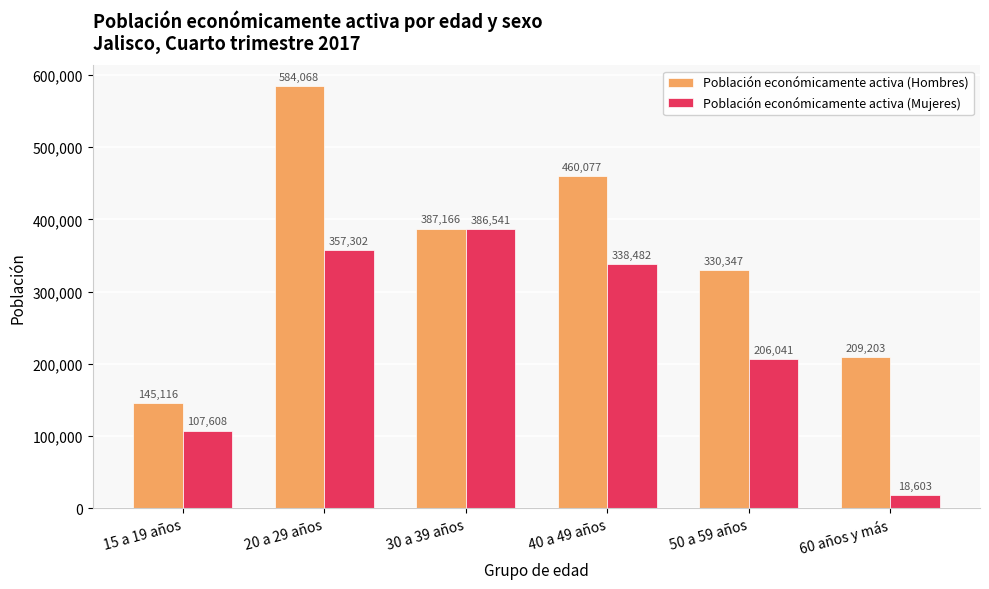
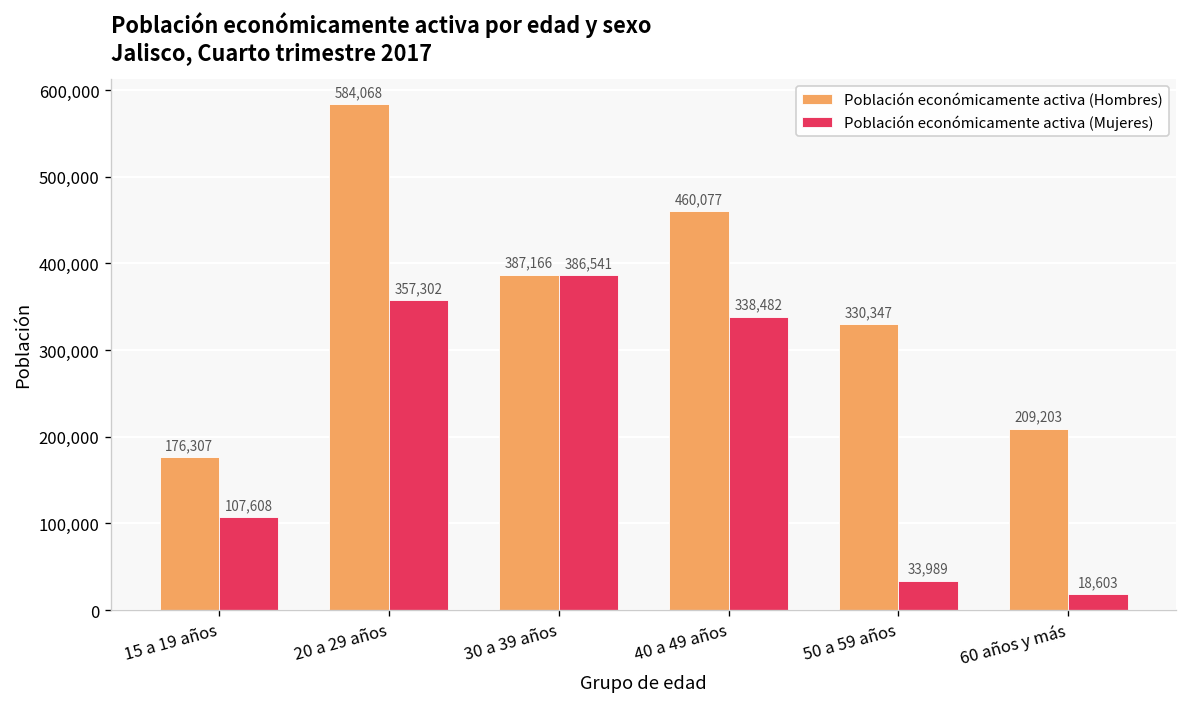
Población económicamente activa (Hombres), 15 a 19 años: 145,116 -> 176,307
Población económicamente activa (Mujeres), 50 a 59 años: 206,041 -> 33,989
